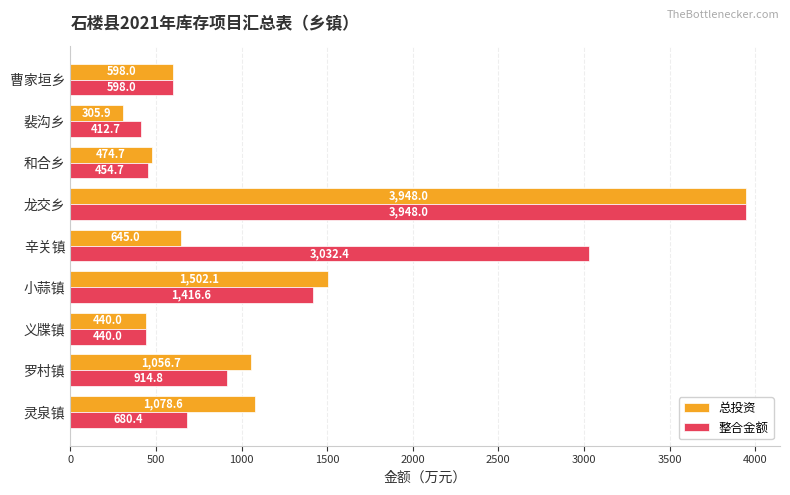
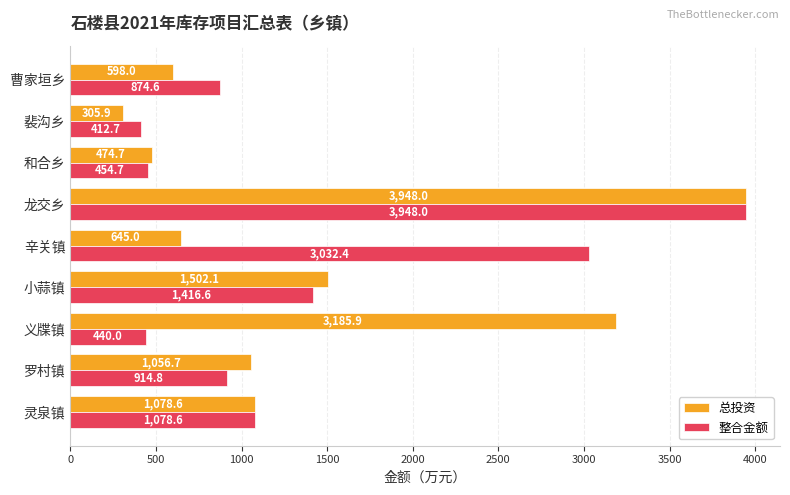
整合金额, 曹家垣乡: 598.0 -> 874.6
总投资, 义牒镇: 440.0 -> 3,185.9
整合金额, 灵泉镇: 680.4 -> 1,078.6
